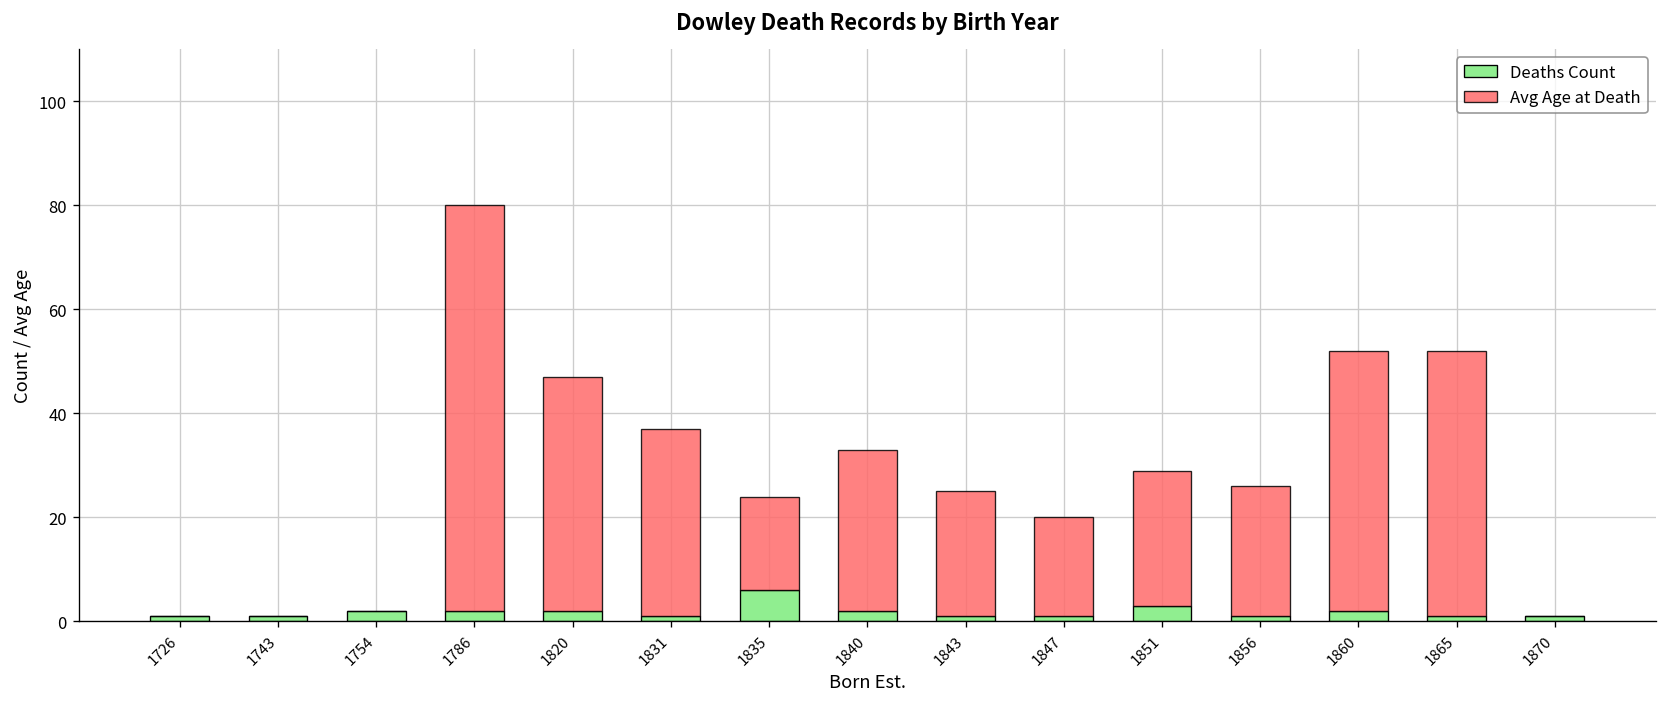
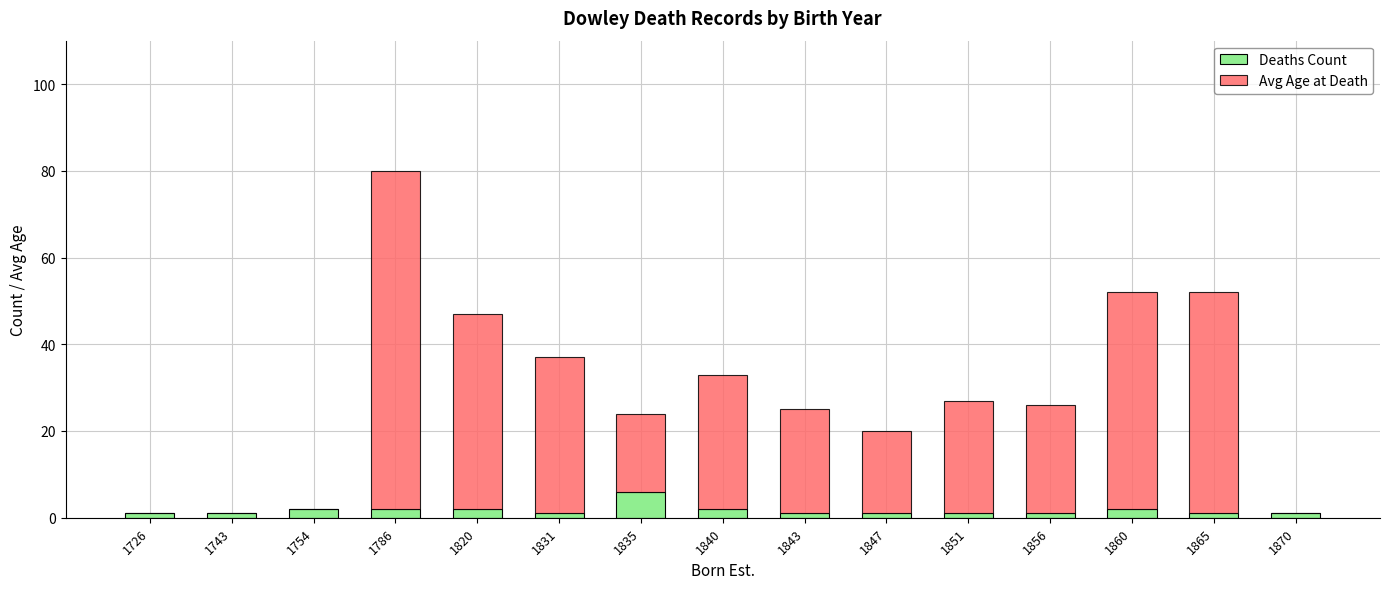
Deaths Count, 1851: 3 -> 1
